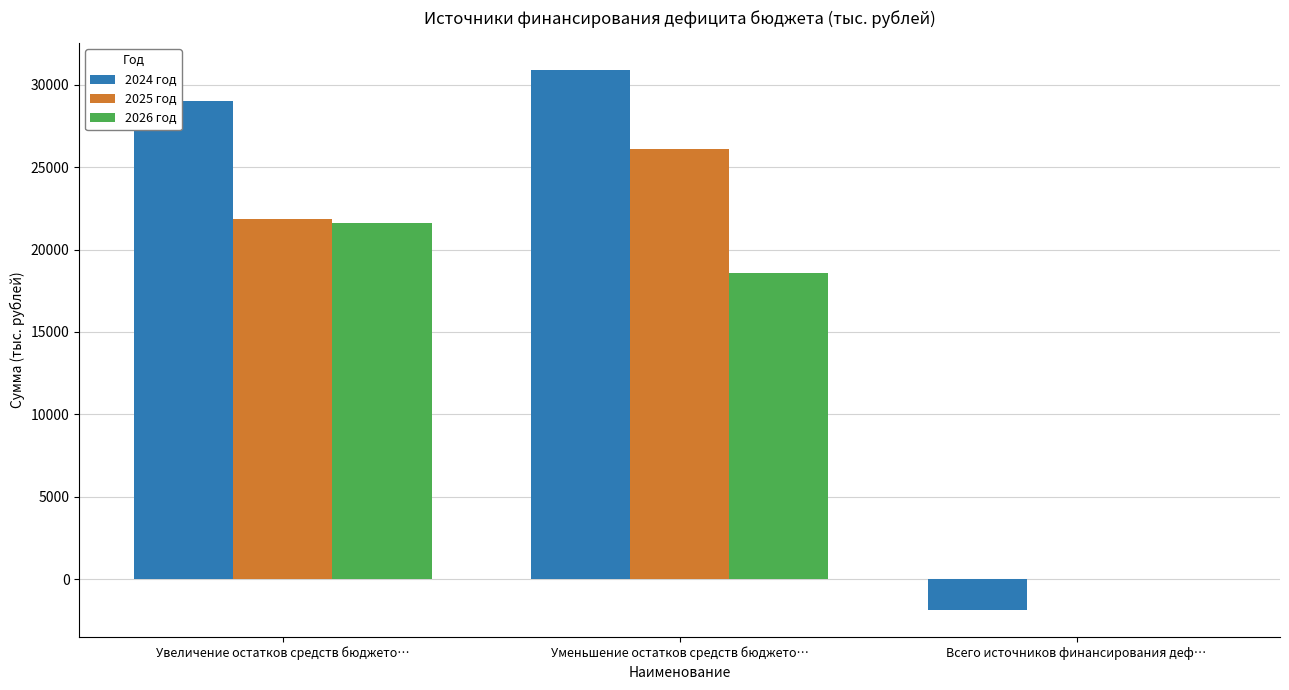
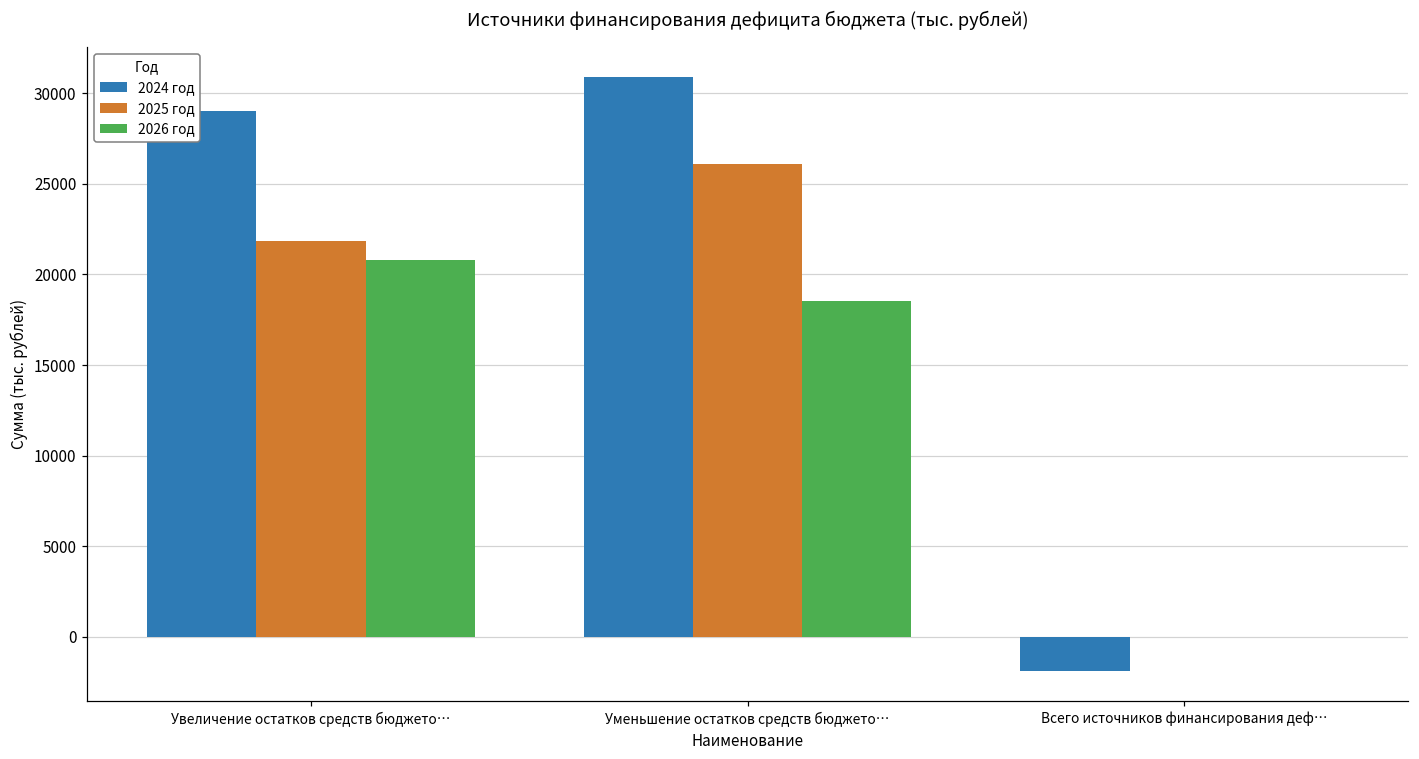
2026 год, Увеличение остатков средств бюджето…: 21600 -> 20800
